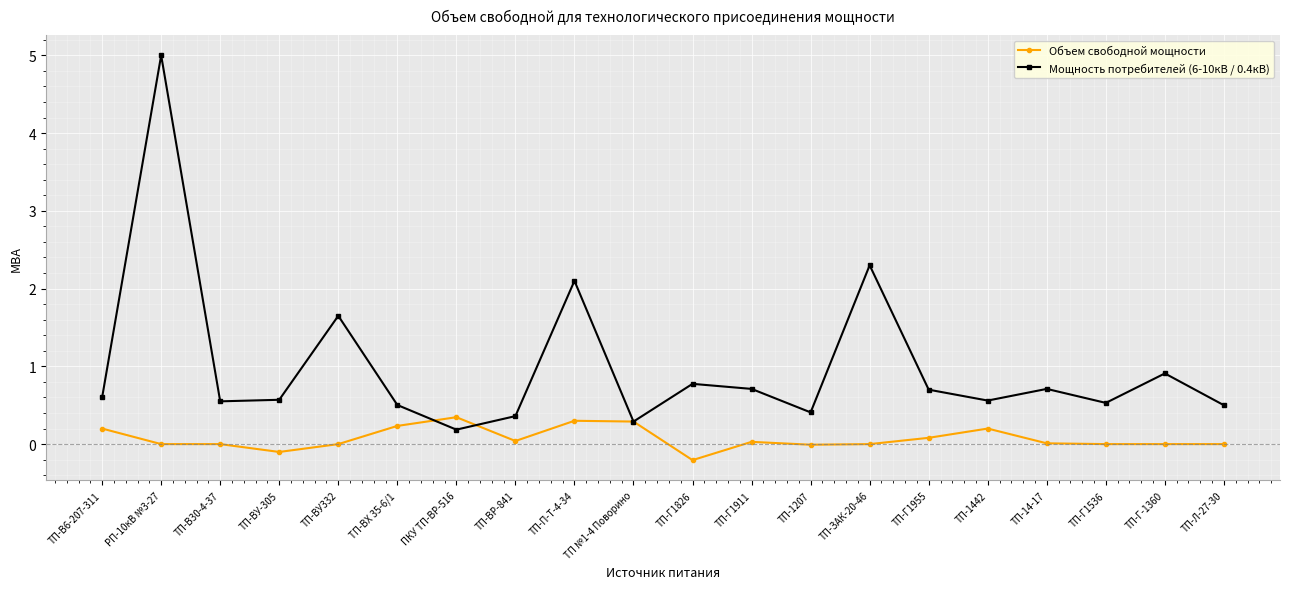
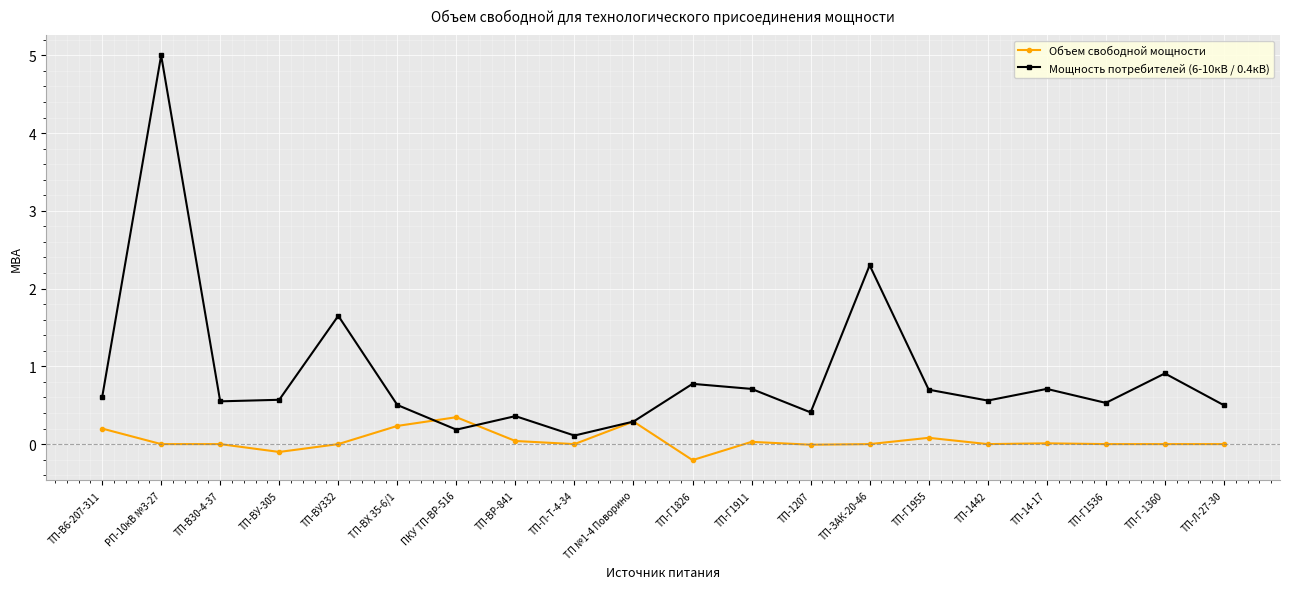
Объем свободной мощности, ТП-П-Т-4-34: 0.3 -> 0.0
Мощность потребителей (6-10кВ / 0.4кВ), ТП-П-Т-4-34: 2.1 -> 0.1
Объем свободной мощности, ТП-1442: 0.2 -> 0.0
